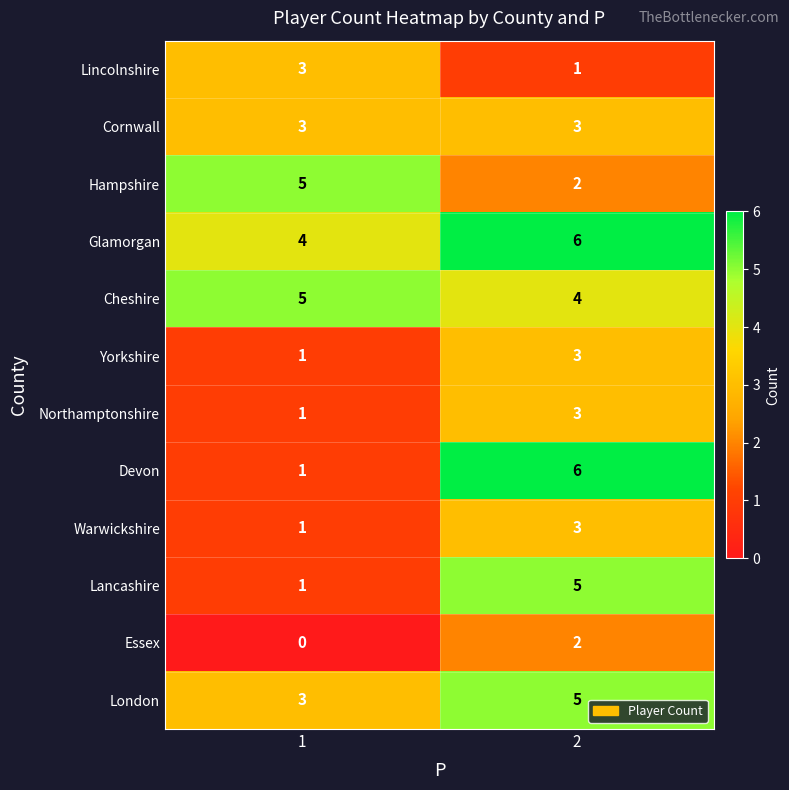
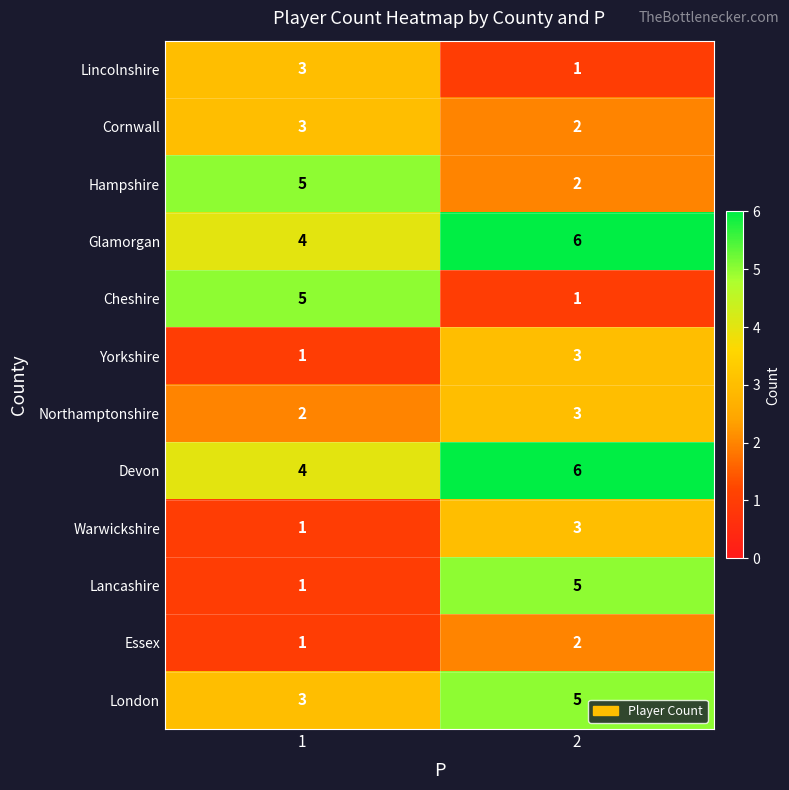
Cornwall, 2: 3 -> 2
Cheshire, 2: 4 -> 1
Northamptonshire, 1: 1 -> 2
Devon, 1: 1 -> 4
Essex, 1: 0 -> 1
